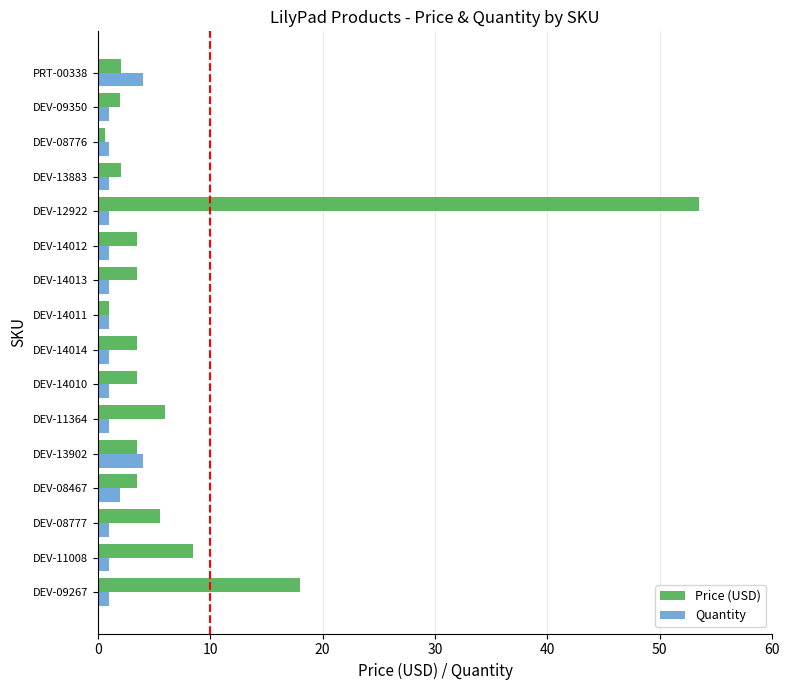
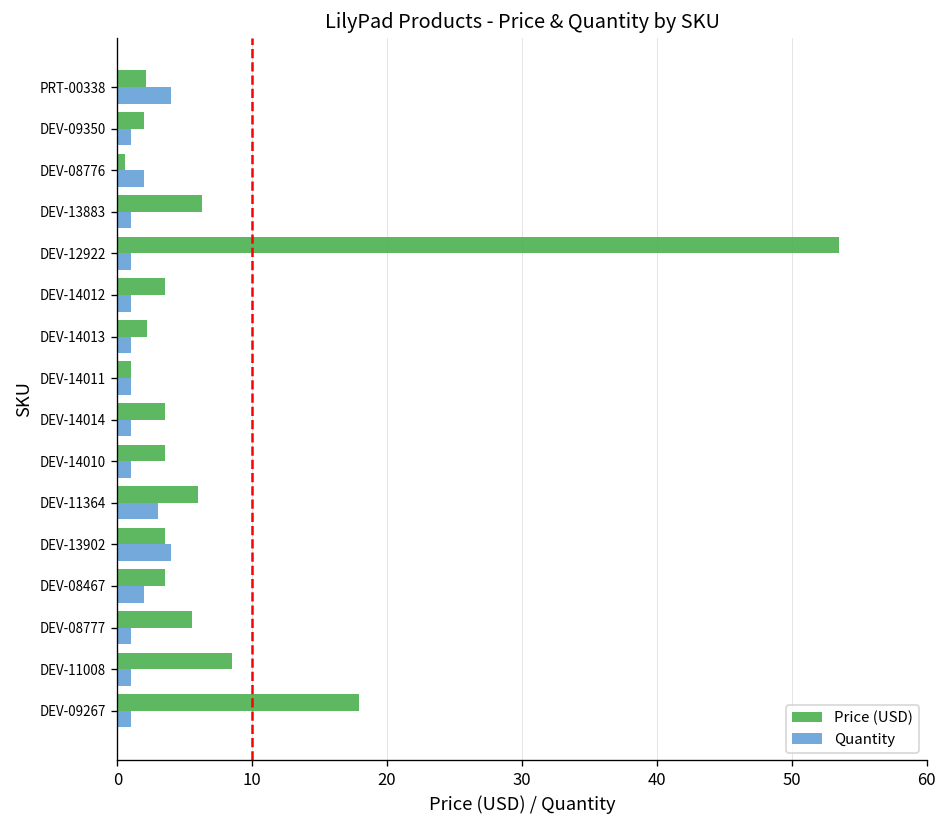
Quantity, DEV-08776: 1 -> 2
Price (USD), DEV-13883: 2.1 -> 6.3
Price (USD), DEV-14013: 3.5 -> 2.2
Quantity, DEV-11364: 1 -> 3
